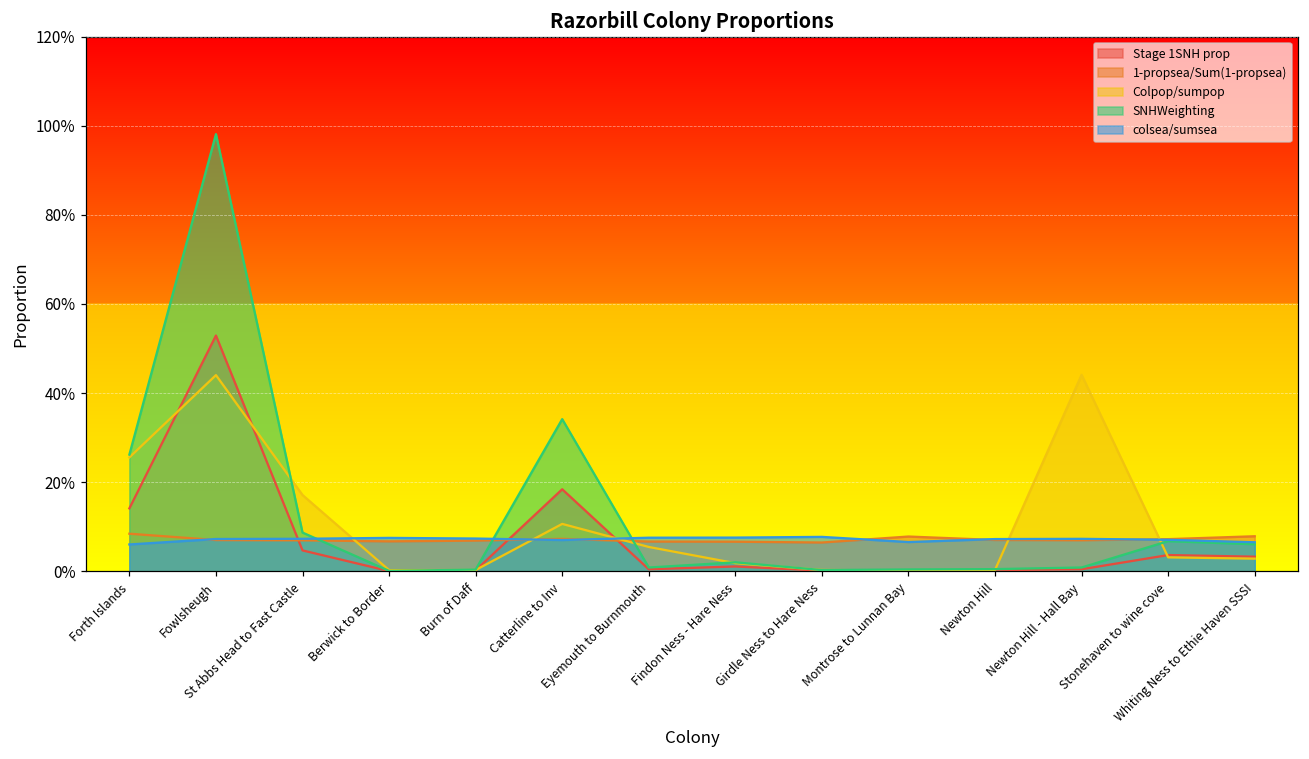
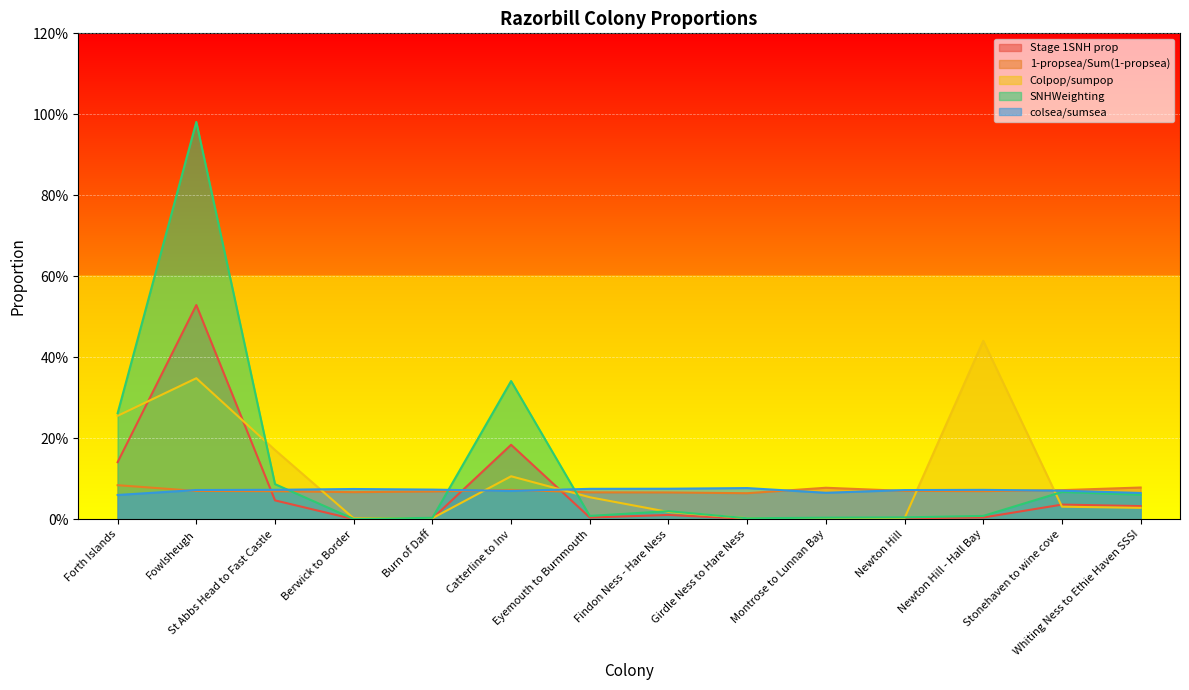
Colpop/sumpop, Fowlsheugh: 44% -> 35%
